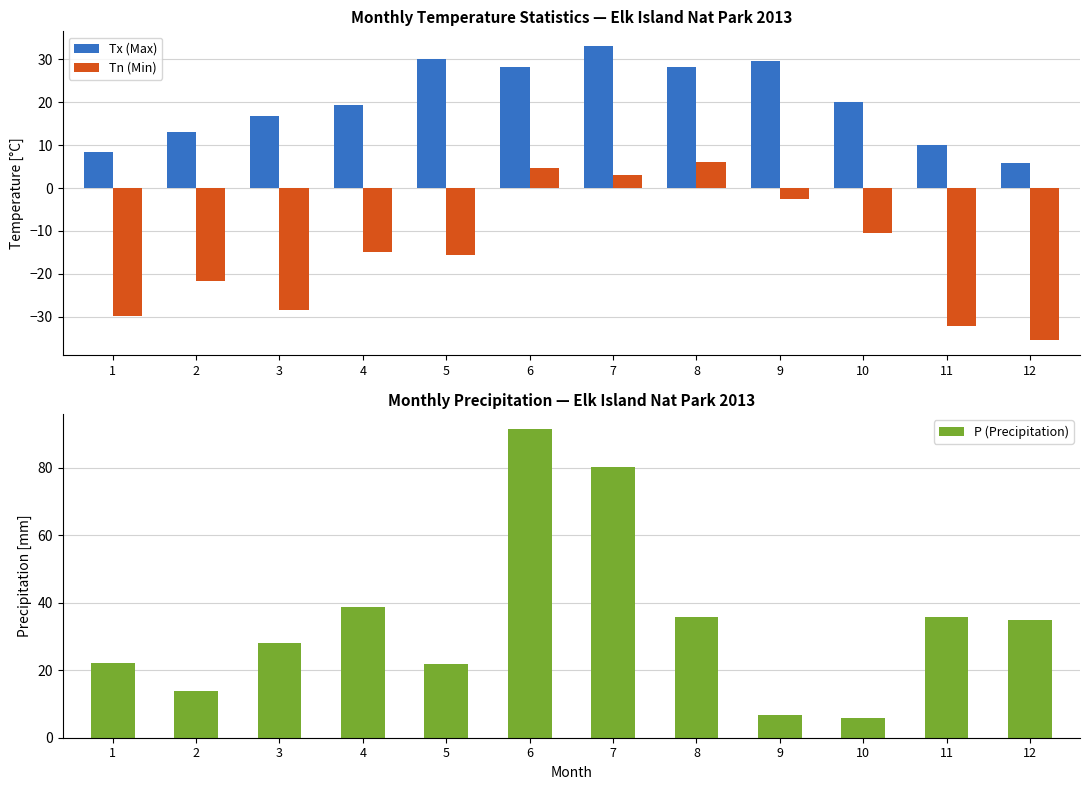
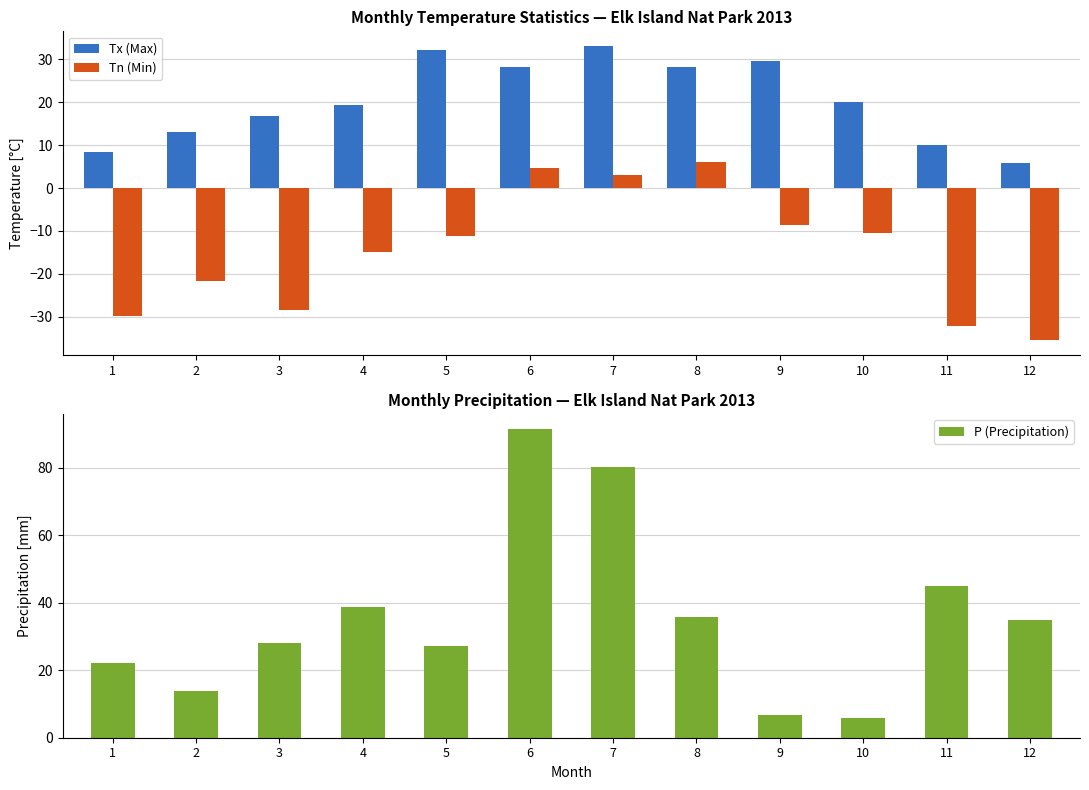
Monthly Temperature Statistics — Elk Island Nat Park 2013, Tx (Max), 5: 30 -> 32
Monthly Temperature Statistics — Elk Island Nat Park 2013, Tn (Min), 5: -16 -> -11
Monthly Temperature Statistics — Elk Island Nat Park 2013, Tn (Min), 9: -3 -> -9
Monthly Precipitation — Elk Island Nat Park 2013, 5: 22 -> 27
Monthly Precipitation — Elk Island Nat Park 2013, 11: 36 -> 45
